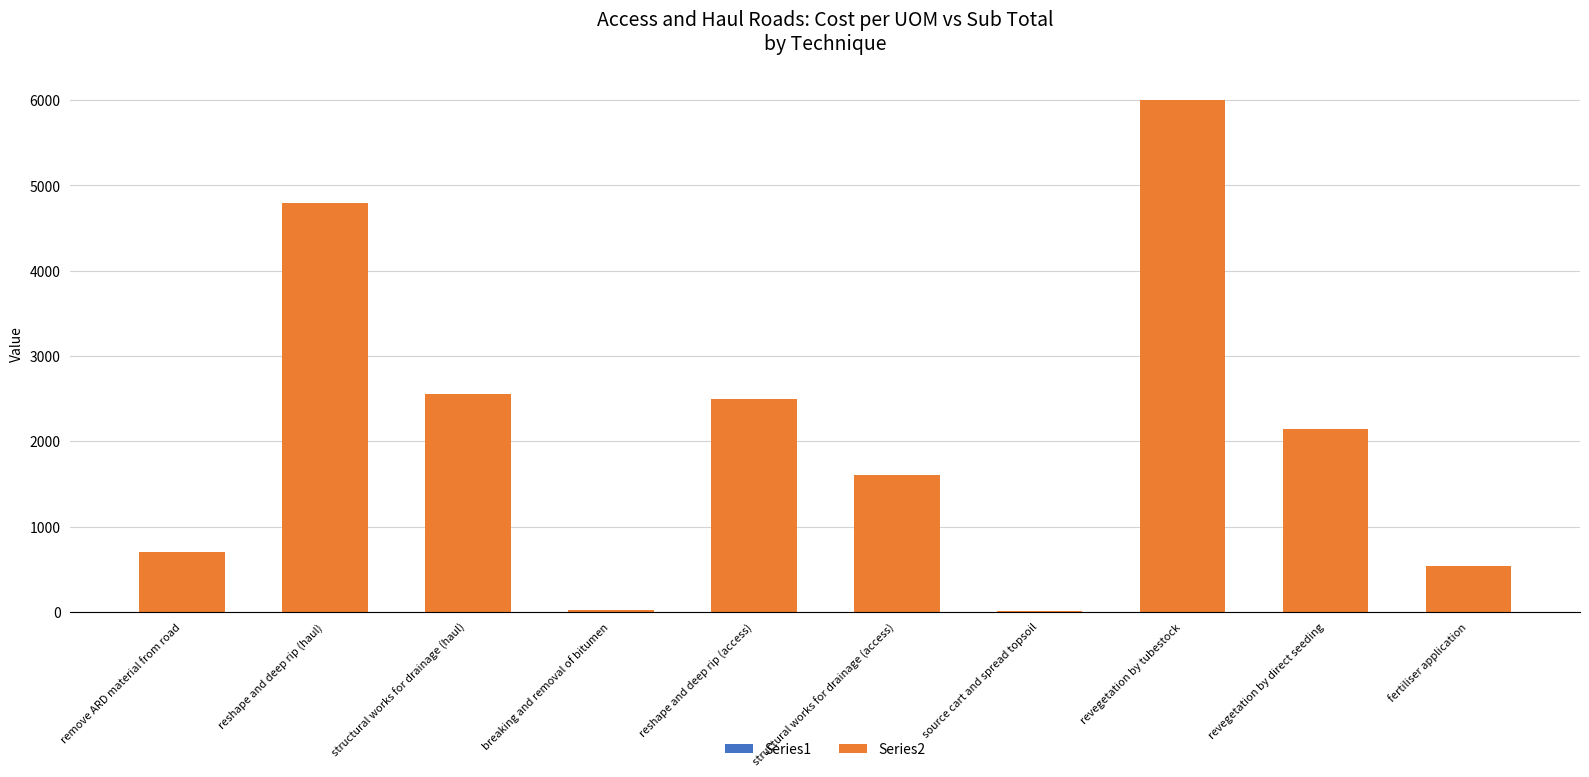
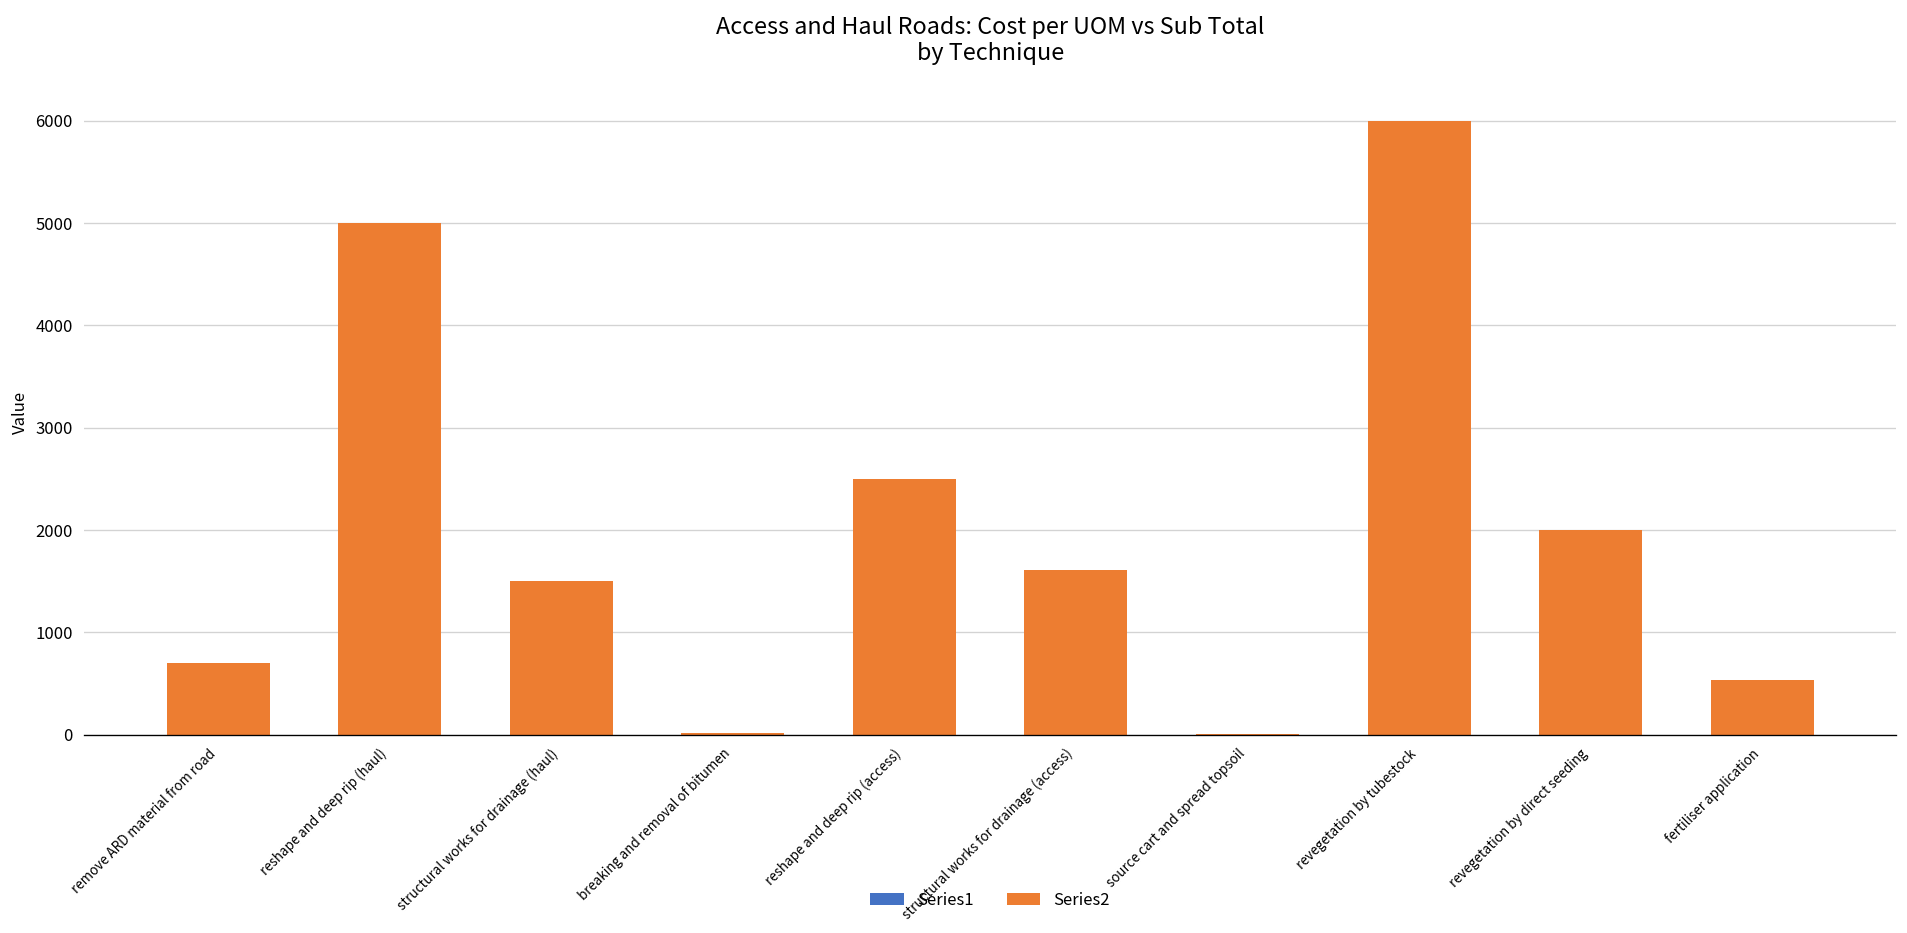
Series2, reshape and deep rip (haul): 4800 -> 5000
Series2, structural works for drainage (haul): 2600 -> 1500
Series2, revegetation by direct seeding: 2100 -> 2000
